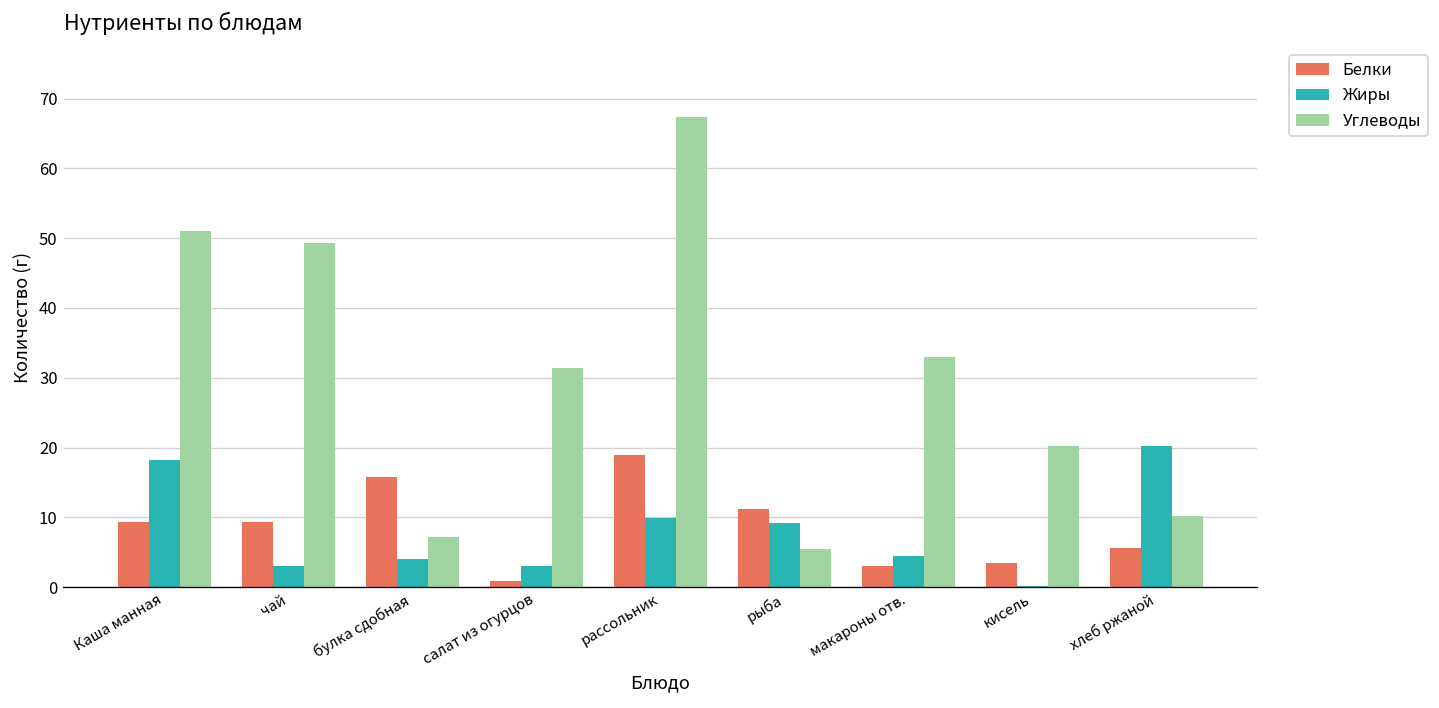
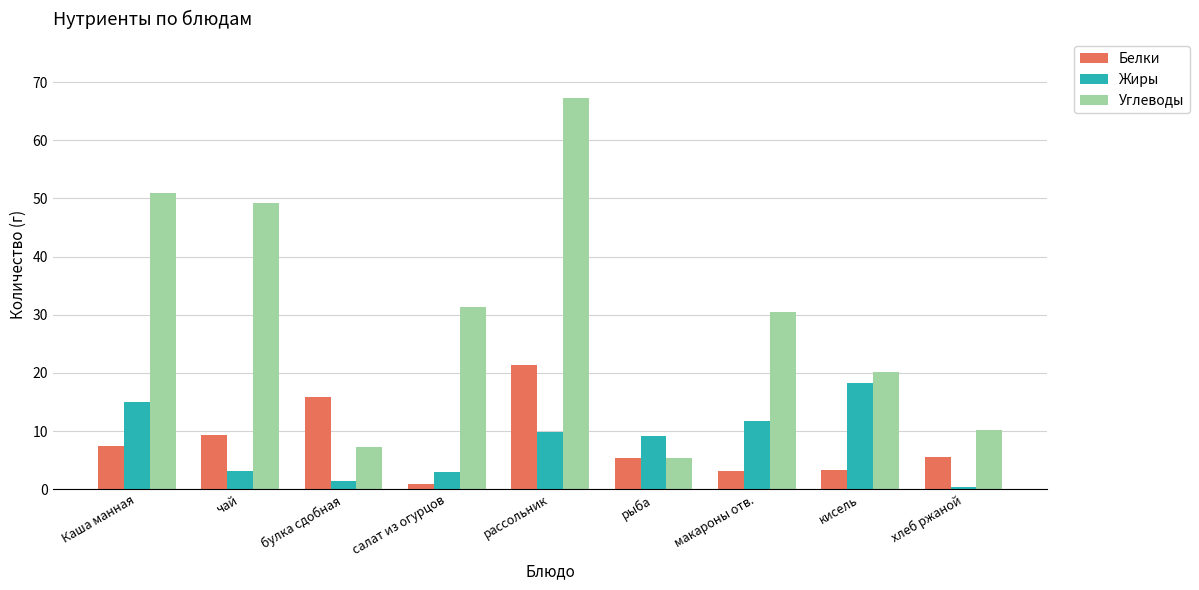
Белки, Каша манная: 9 -> 7
Жиры, Каша манная: 18 -> 15
Жиры, булка сдобная: 4 -> 2
Белки, рассольник: 19 -> 21
Белки, рыба: 11 -> 5
Жиры, макароны отв.: 5 -> 12
Углеводы, макароны отв.: 33 -> 31
Жиры, кисель: 0 -> 18
Жиры, хлеб ржаной: 20 -> 0
